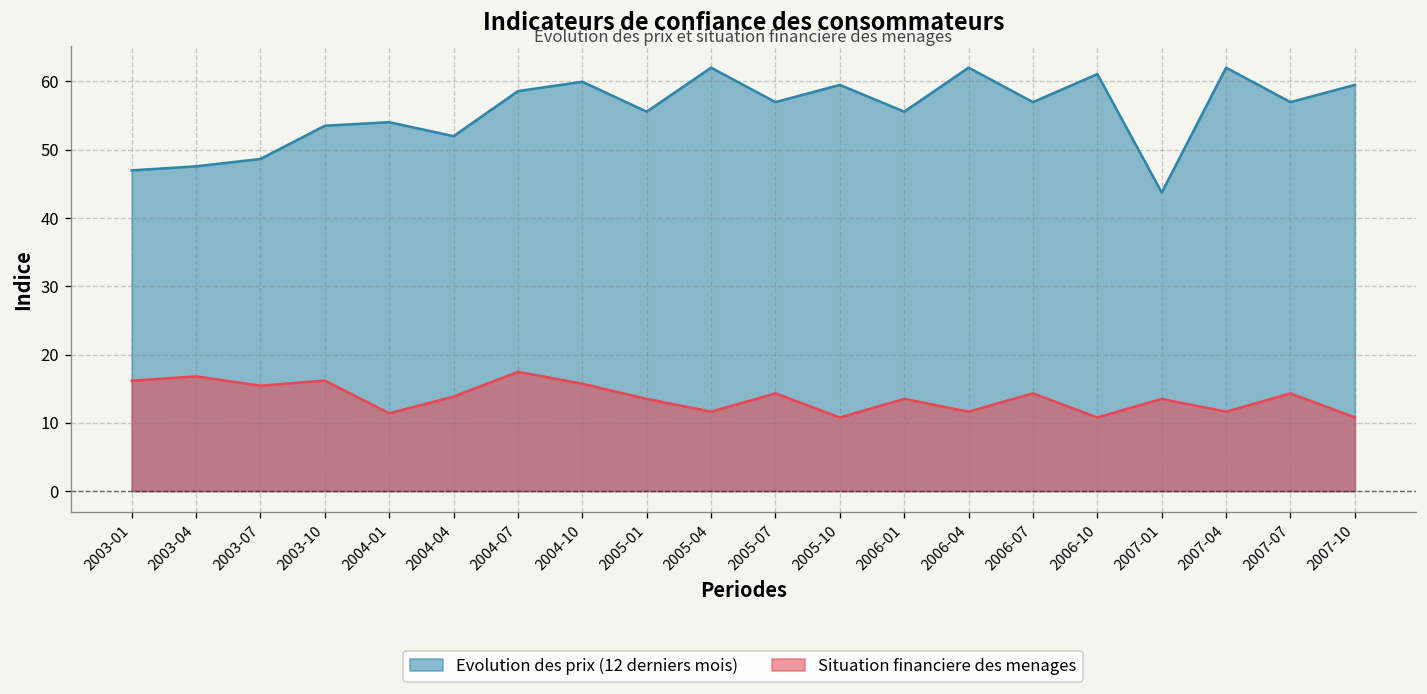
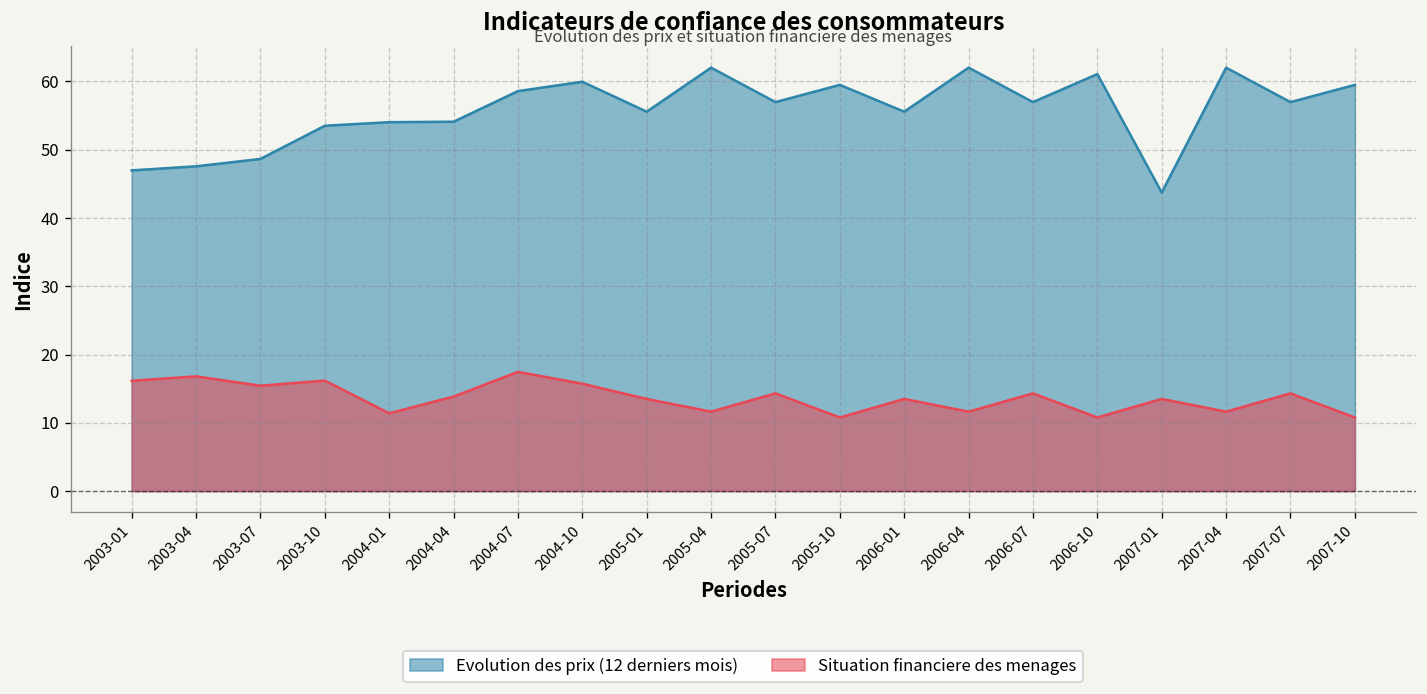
Evolution des prix (12 derniers mois), 2004-04: 52 -> 54
